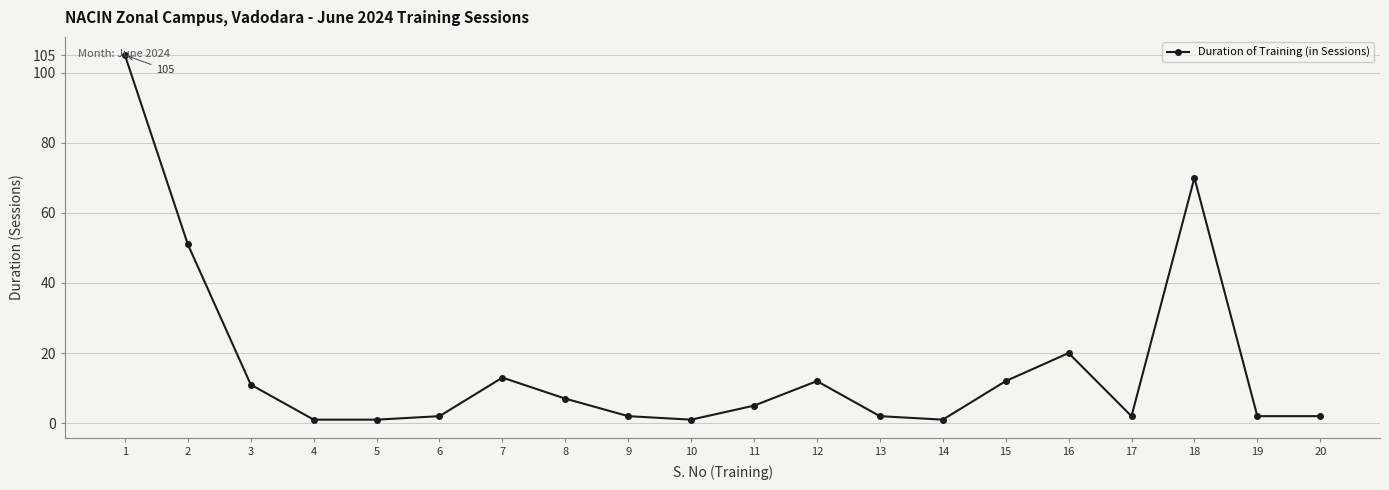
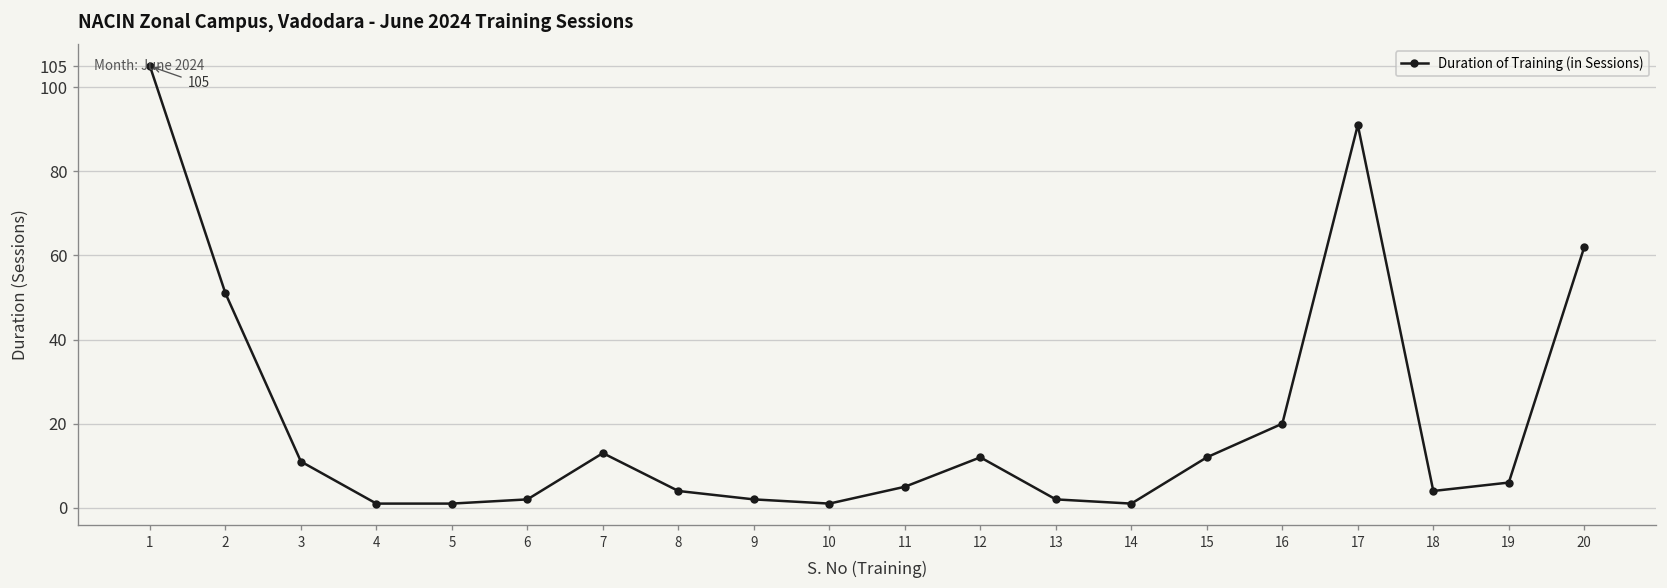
8: 7 -> 4
17: 2 -> 91
18: 70 -> 4
19: 2 -> 6
20: 2 -> 62
